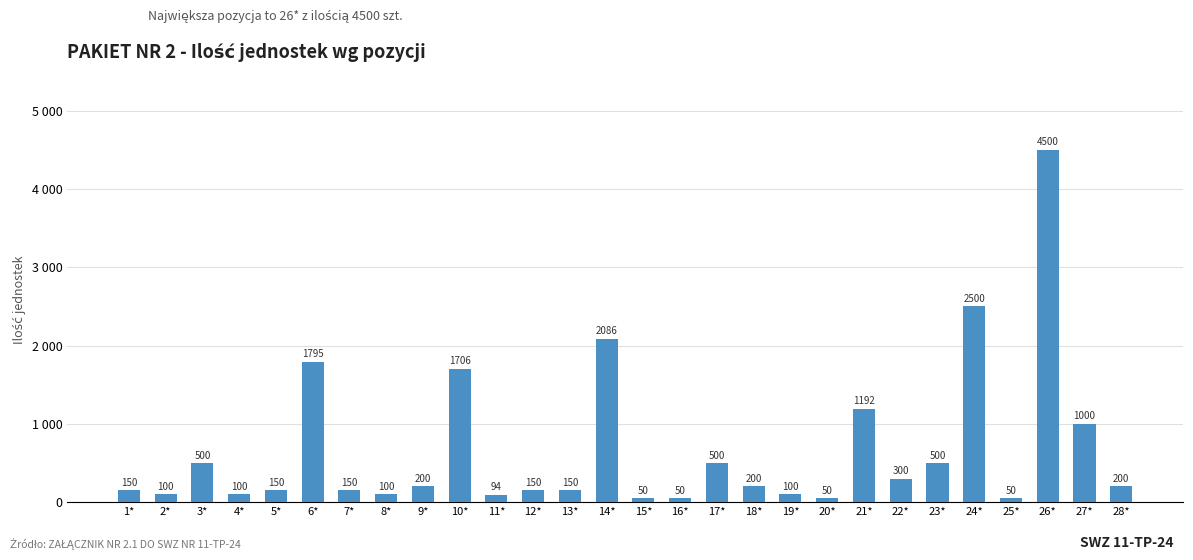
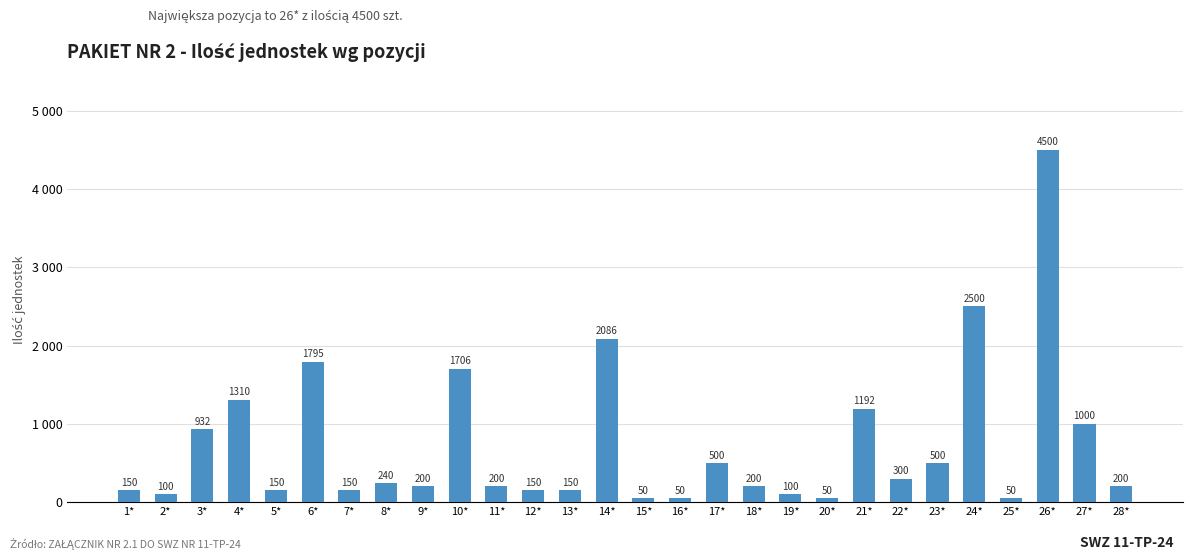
3*: 500 -> 932
4*: 100 -> 1310
8*: 100 -> 240
11*: 94 -> 200
